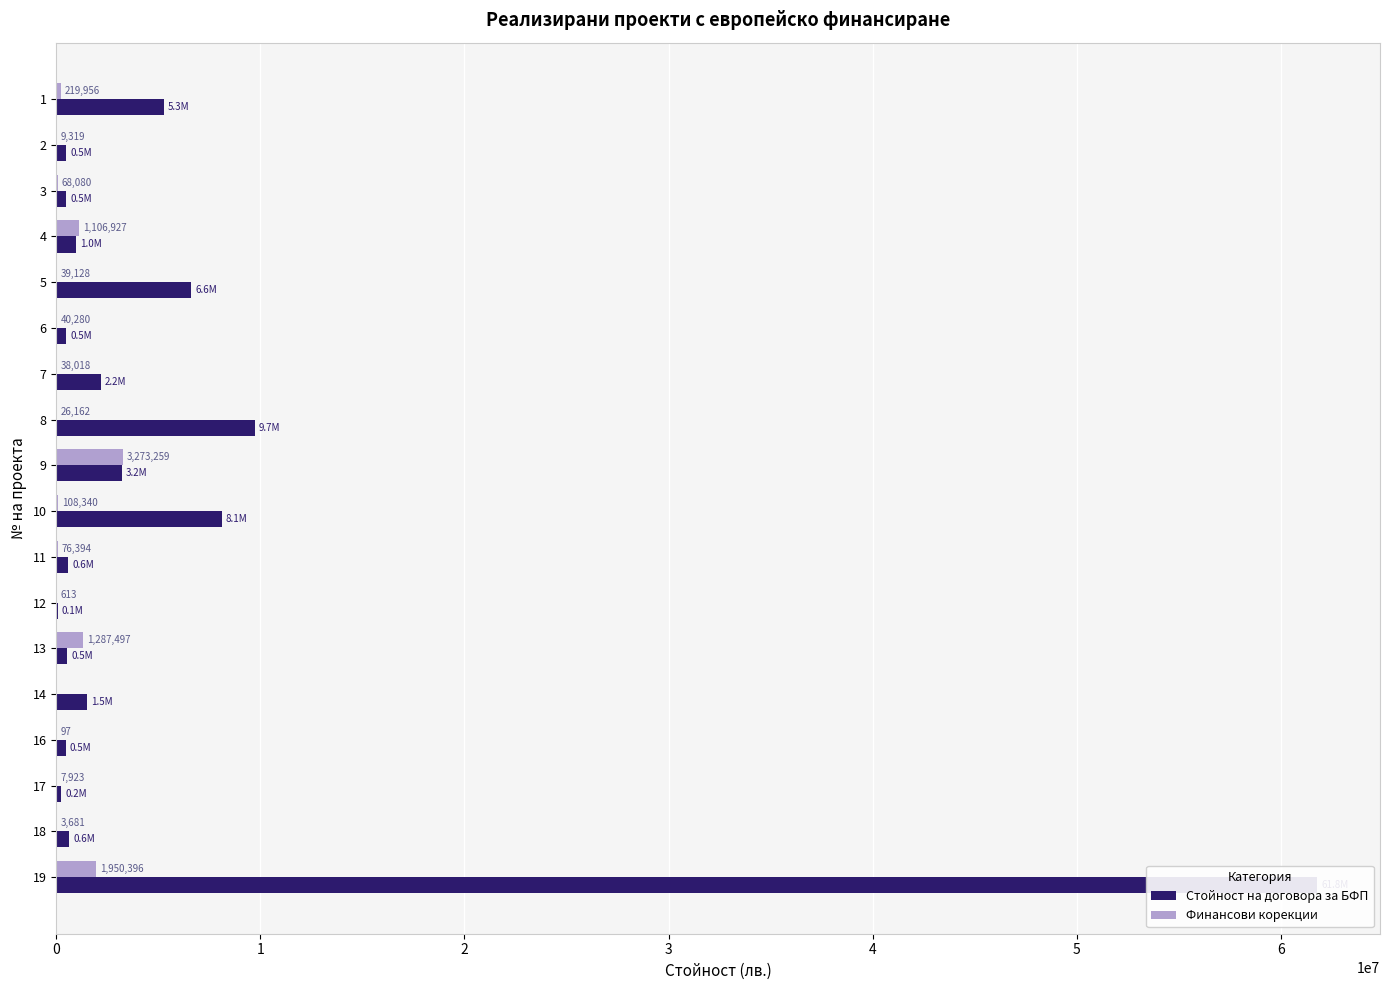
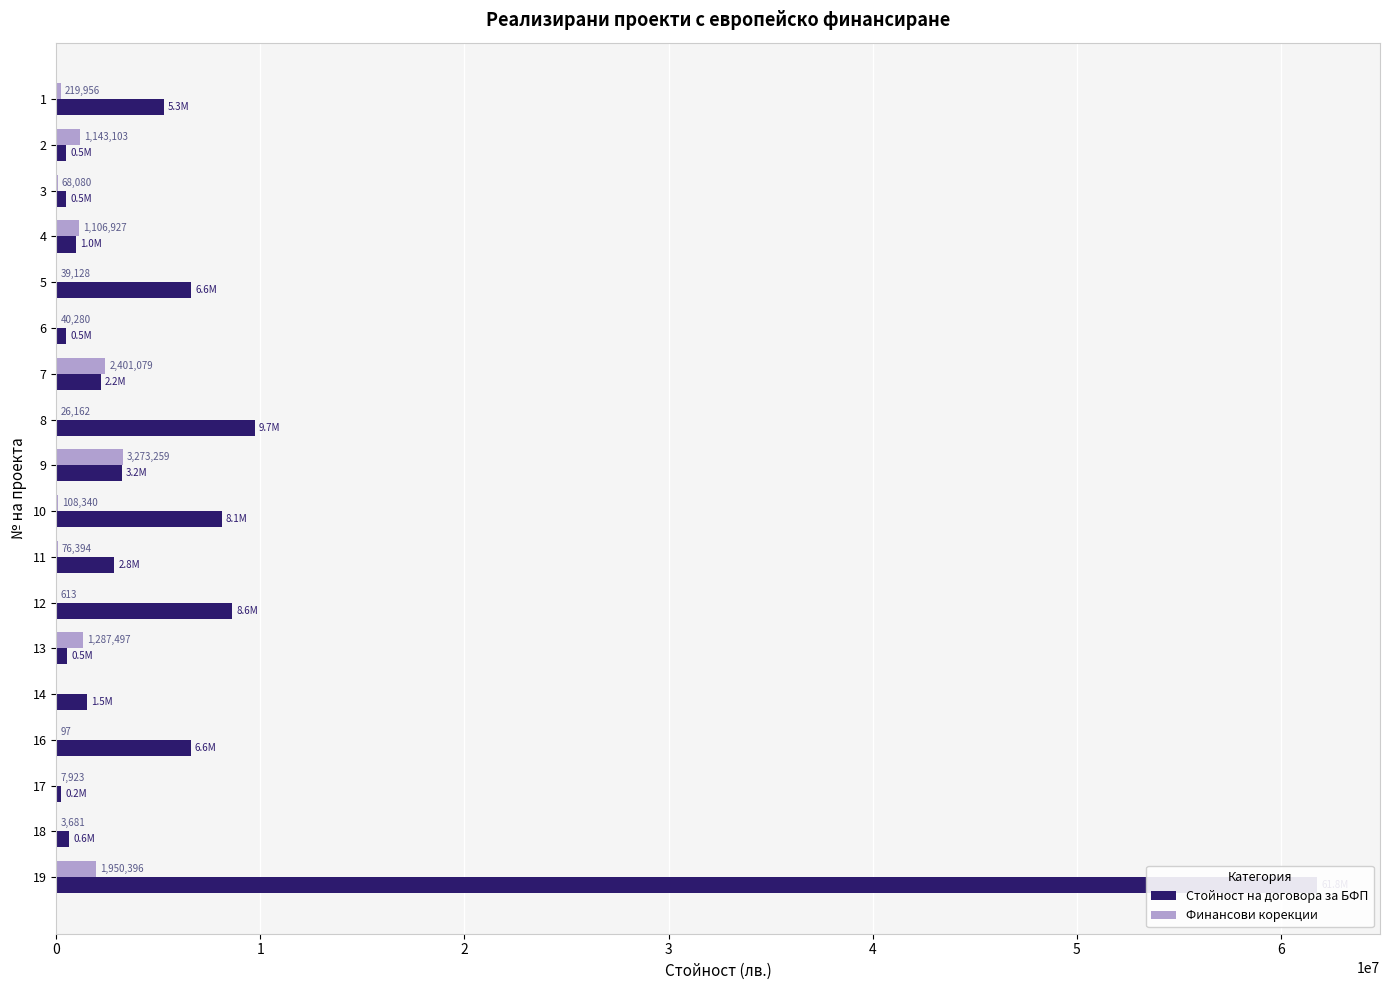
Финансови корекции, 2: 9,319 -> 1,143,103
Финансови корекции, 7: 38,018 -> 2,401,079
Стойност на договора за БФП, 11: 0.6M -> 2.8M
Стойност на договора за БФП, 12: 0.1M -> 8.6M
Стойност на договора за БФП, 16: 0.5M -> 6.6M
